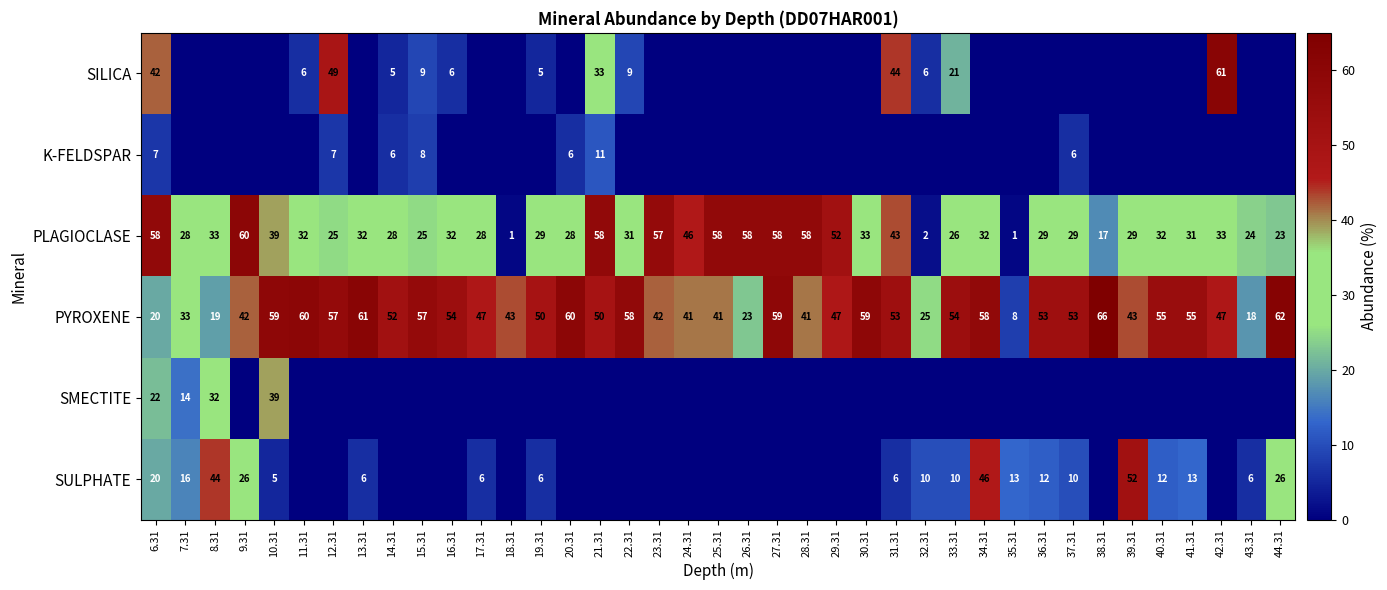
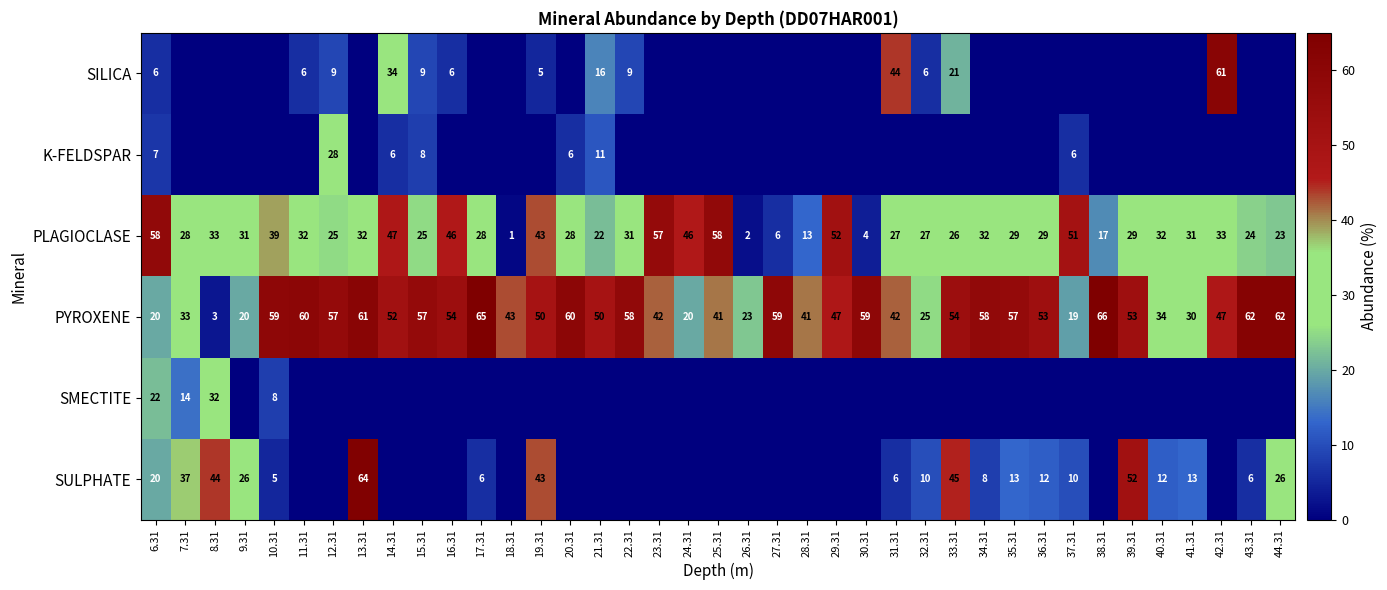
SILICA, 6.31: 42 -> 6
SILICA, 12.31: 49 -> 9
SILICA, 14.31: 5 -> 34
SILICA, 21.31: 33 -> 16
K-FELDSPAR, 12.31: 7 -> 28
PLAGIOCLASE, 9.31: 60 -> 31
PLAGIOCLASE, 14.31: 28 -> 47
PLAGIOCLASE, 16.31: 32 -> 46
PLAGIOCLASE, 19.31: 29 -> 43
PLAGIOCLASE, 21.31: 58 -> 22
PLAGIOCLASE, 26.31: 58 -> 2
PLAGIOCLASE, 27.31: 58 -> 6
PLAGIOCLASE, 28.31: 58 -> 13
PLAGIOCLASE, 30.31: 33 -> 4
PLAGIOCLASE, 31.31: 43 -> 27
PLAGIOCLASE, 32.31: 2 -> 27
PLAGIOCLASE, 35.31: 1 -> 29
PLAGIOCLASE, 37.31: 29 -> 51
PYROXENE, 8.31: 19 -> 3
PYROXENE, 9.31: 42 -> 20
PYROXENE, 17.31: 47 -> 65
PYROXENE, 24.31: 41 -> 20
PYROXENE, 31.31: 53 -> 42
PYROXENE, 35.31: 8 -> 57
PYROXENE, 37.31: 53 -> 19
PYROXENE, 39.31: 43 -> 53
PYROXENE, 40.31: 55 -> 34
PYROXENE, 41.31: 55 -> 30
PYROXENE, 43.31: 18 -> 62
SMECTITE, 10.31: 39 -> 8
SULPHATE, 7.31: 16 -> 37
SULPHATE, 13.31: 6 -> 64
SULPHATE, 19.31: 6 -> 43
SULPHATE, 33.31: 10 -> 45
SULPHATE, 34.31: 46 -> 8
